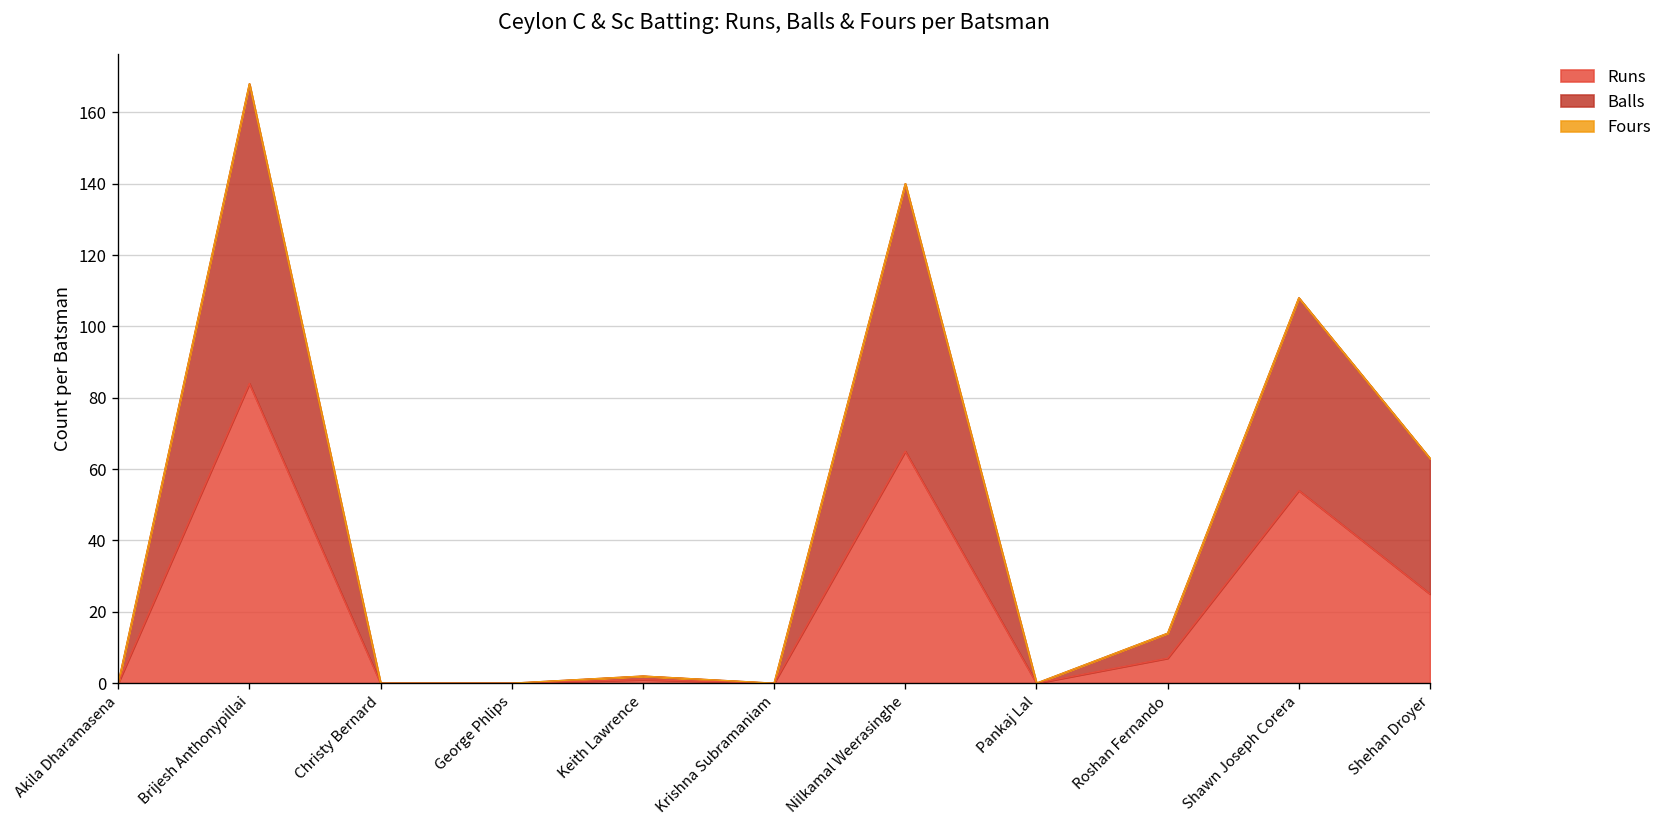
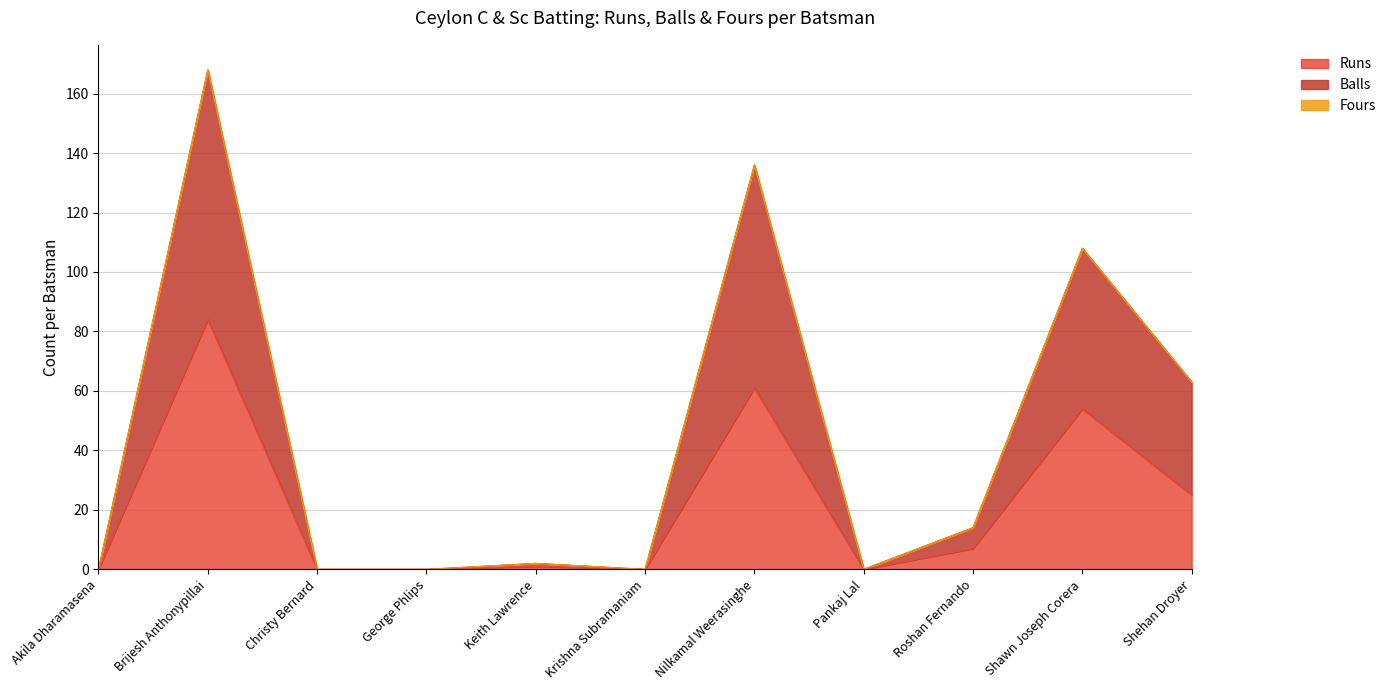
Runs, Nilkamal Weerasinghe: 65 -> 61
